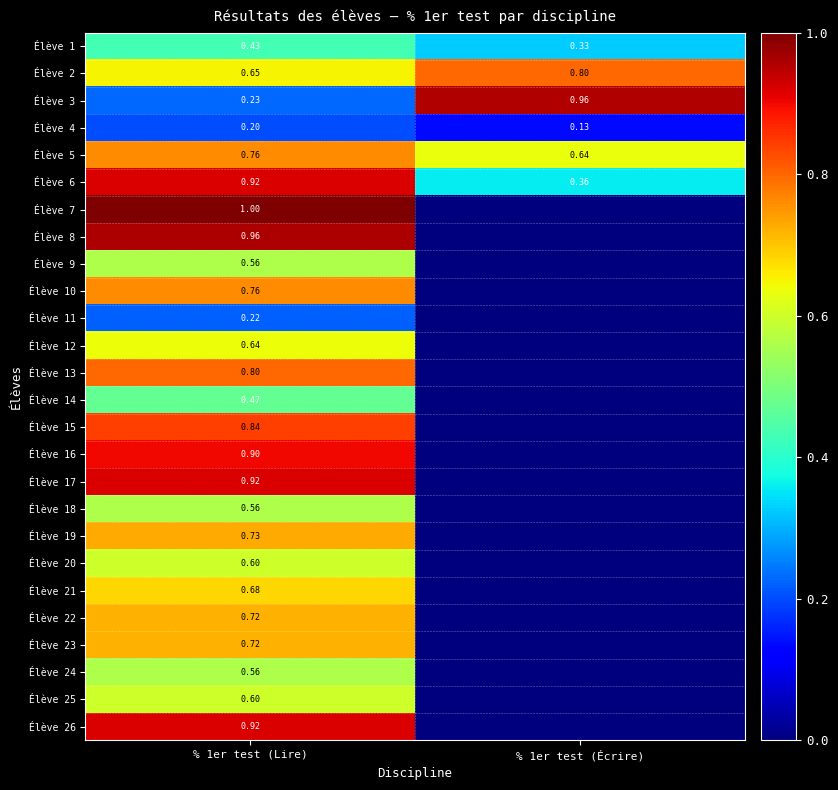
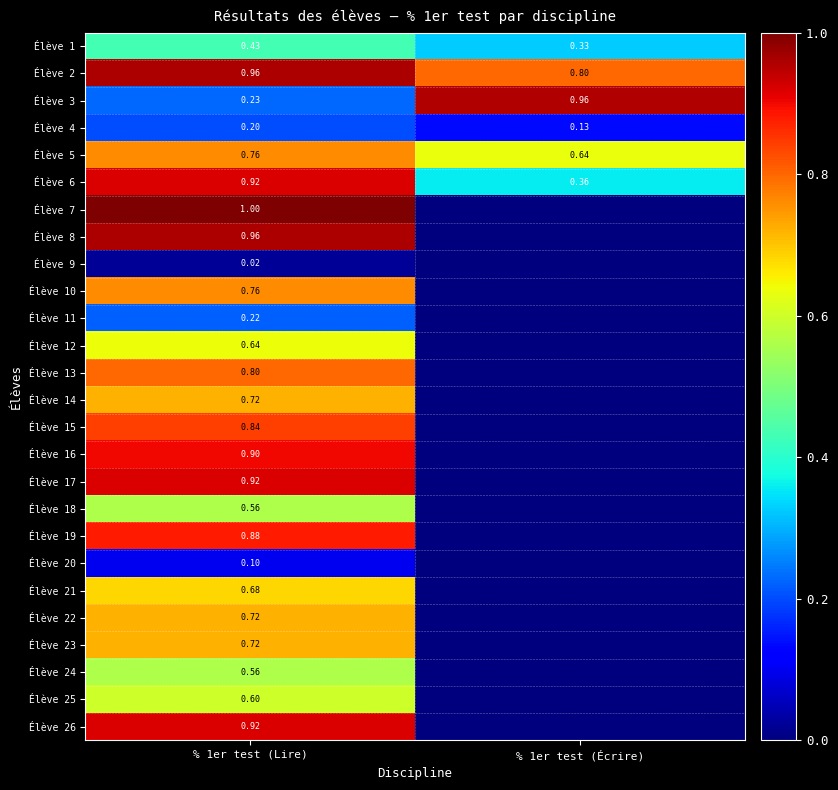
Élève 2, % 1er test (Lire): 0.65 -> 0.96
Élève 9, % 1er test (Lire): 0.56 -> 0.02
Élève 14, % 1er test (Lire): 0.47 -> 0.72
Élève 19, % 1er test (Lire): 0.73 -> 0.88
Élève 20, % 1er test (Lire): 0.60 -> 0.10
